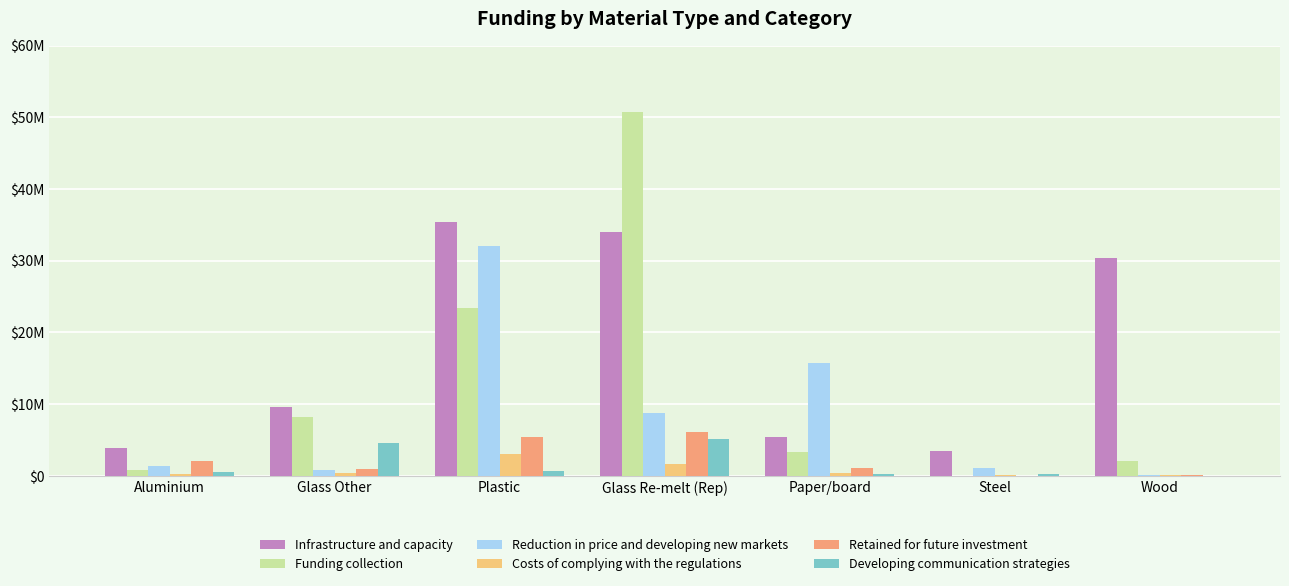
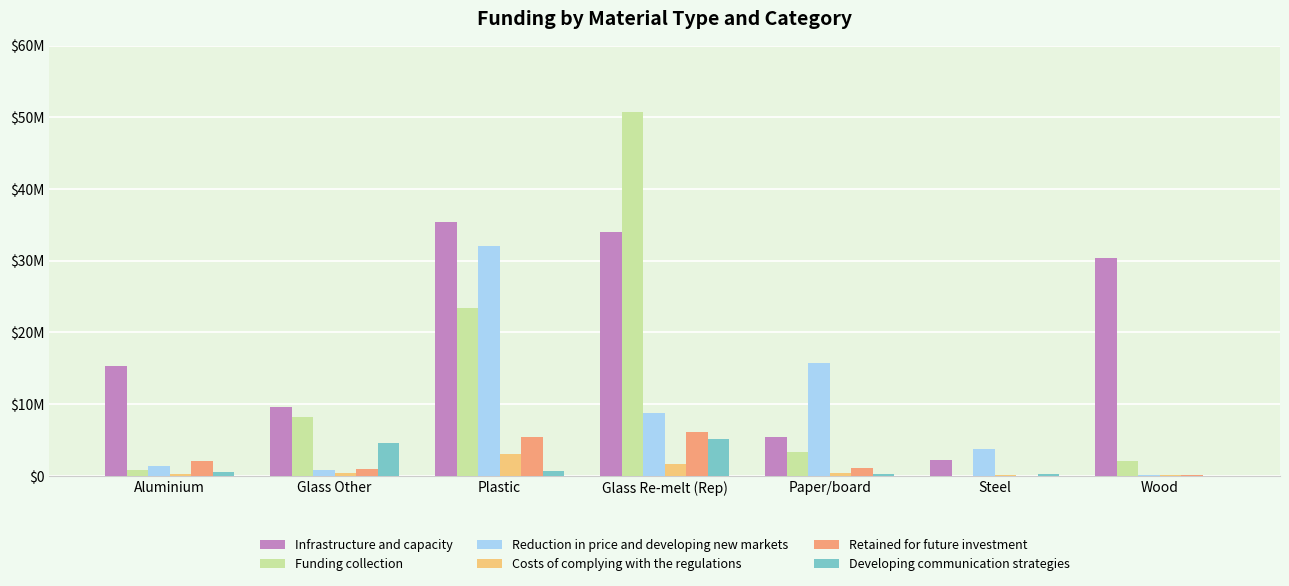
Infrastructure and capacity, Aluminium: $4000000 -> $15000000
Infrastructure and capacity, Steel: $3000000 -> $2000000
Reduction in price and developing new markets, Steel: $1000000 -> $4000000
